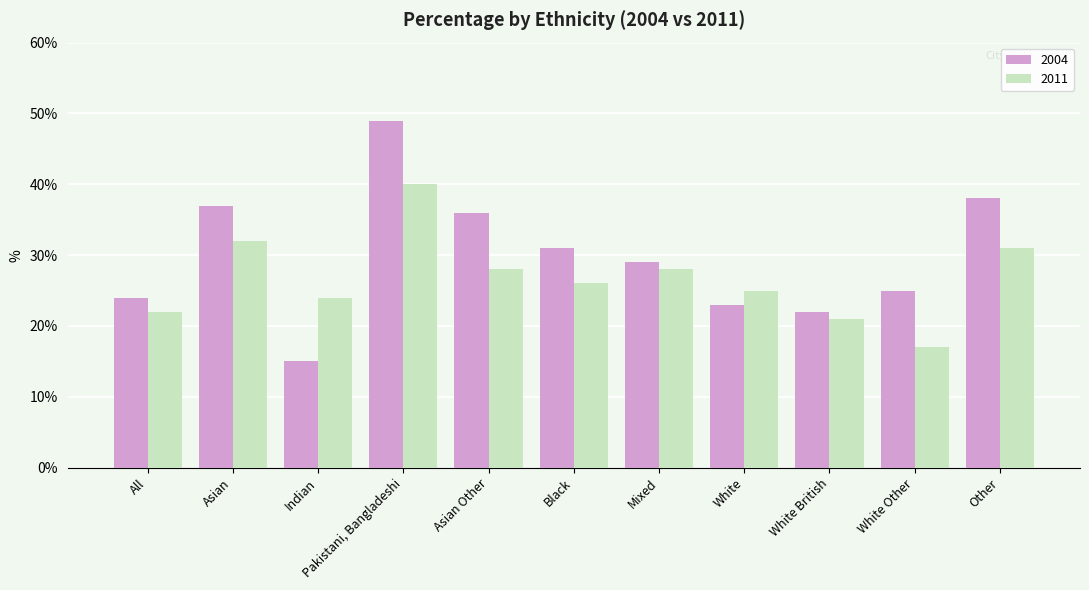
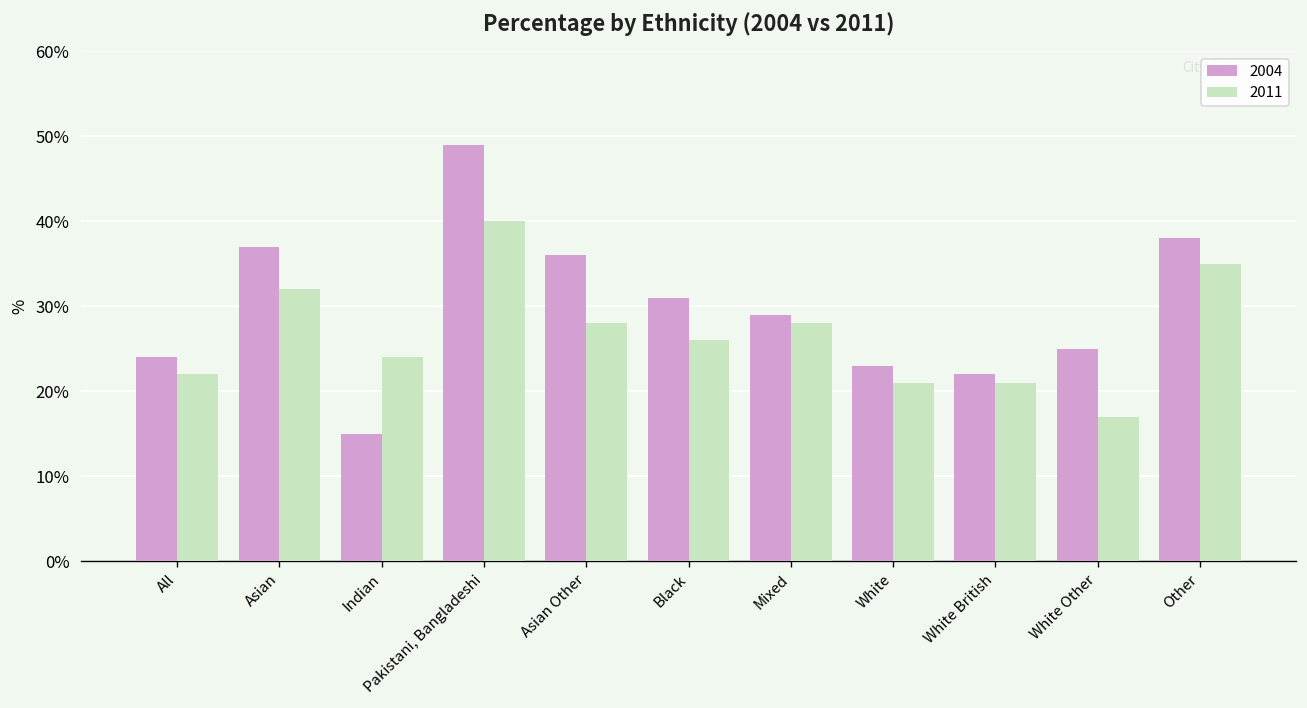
2011, White: 25% -> 21%
2011, Other: 31% -> 35%
